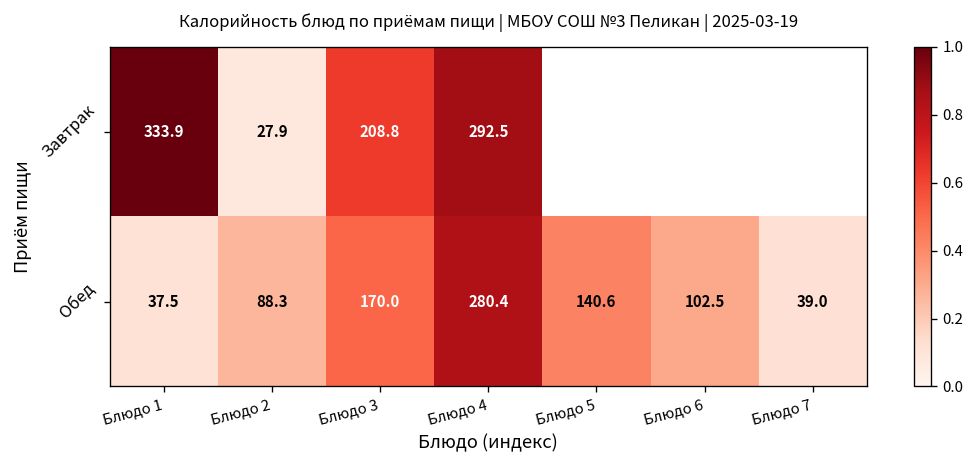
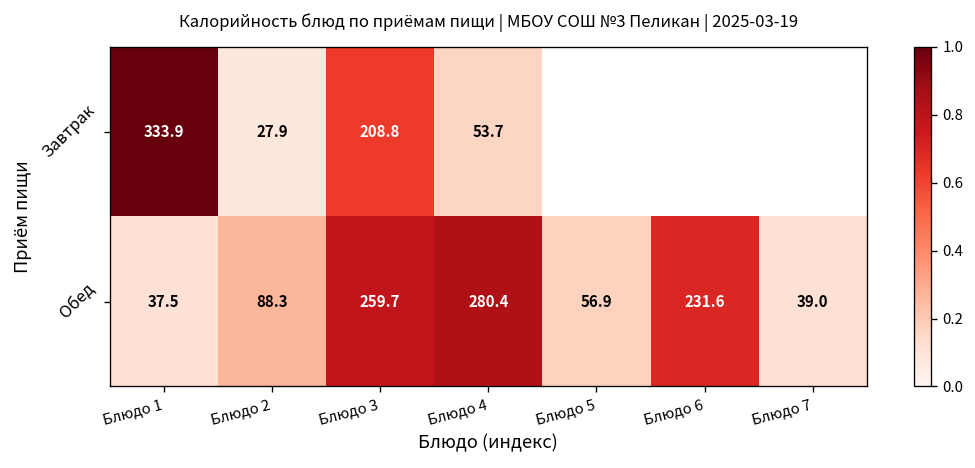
Завтрак, Блюдо 4: 292.5 -> 53.7
Обед, Блюдо 3: 170.0 -> 259.7
Обед, Блюдо 5: 140.6 -> 56.9
Обед, Блюдо 6: 102.5 -> 231.6
